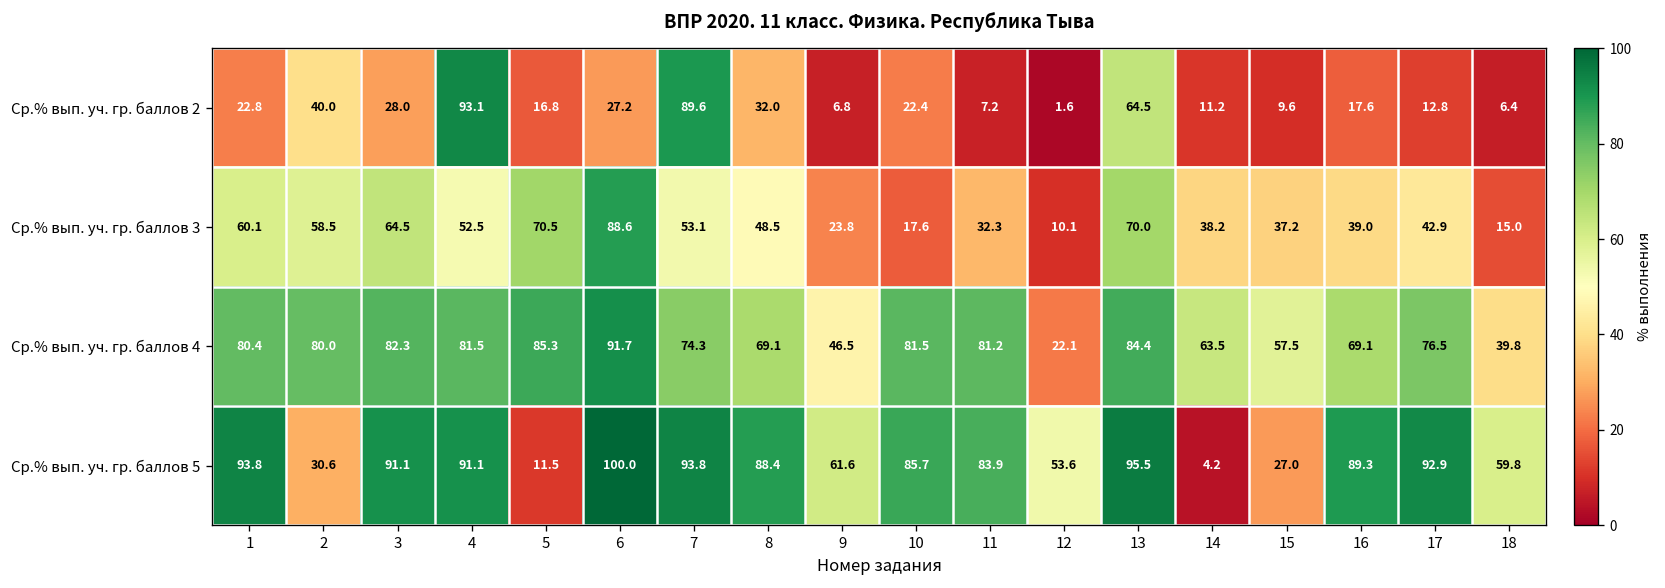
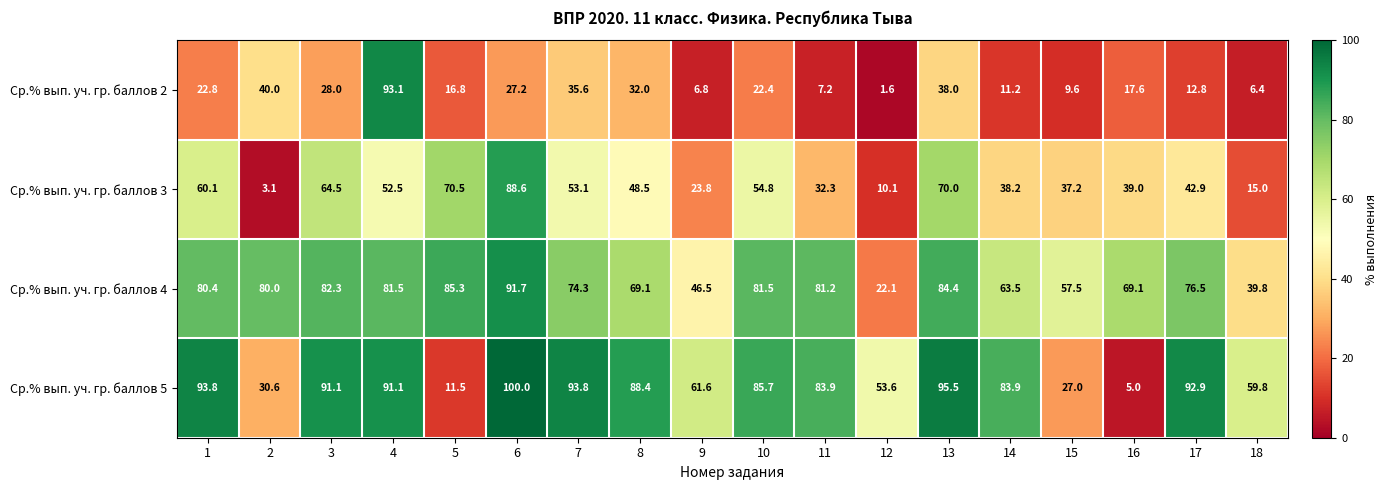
Ср.% вып. уч. гр. баллов 2, 7: 89.6 -> 35.6
Ср.% вып. уч. гр. баллов 2, 13: 64.5 -> 38.0
Ср.% вып. уч. гр. баллов 3, 2: 58.5 -> 3.1
Ср.% вып. уч. гр. баллов 3, 10: 17.6 -> 54.8
Ср.% вып. уч. гр. баллов 5, 14: 4.2 -> 83.9
Ср.% вып. уч. гр. баллов 5, 16: 89.3 -> 5.0
